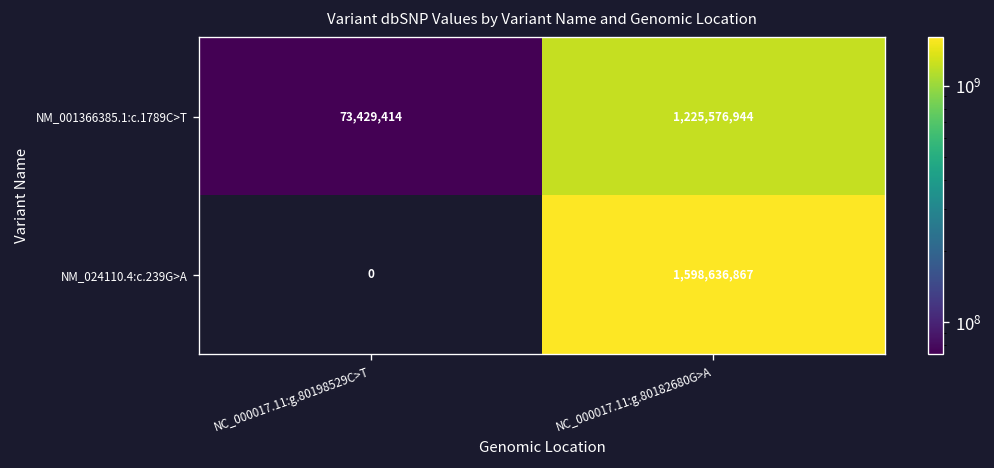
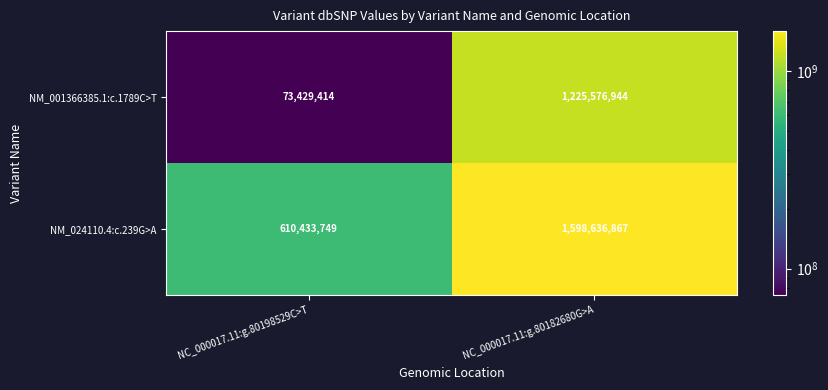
NM_024110.4:c.239G>A, NC_000017.11:g.80198529C>T: 0 -> 610,433,749
